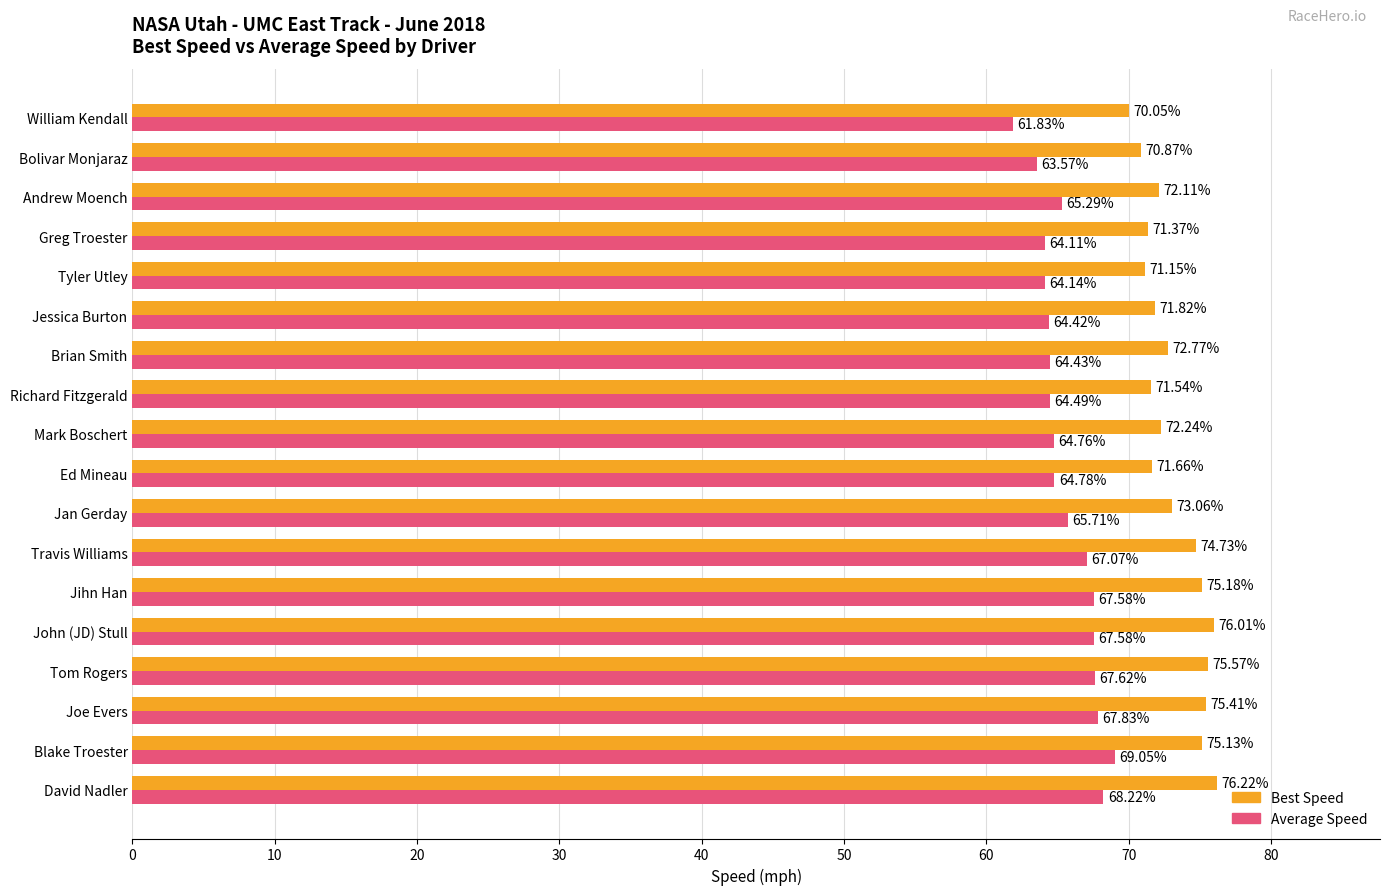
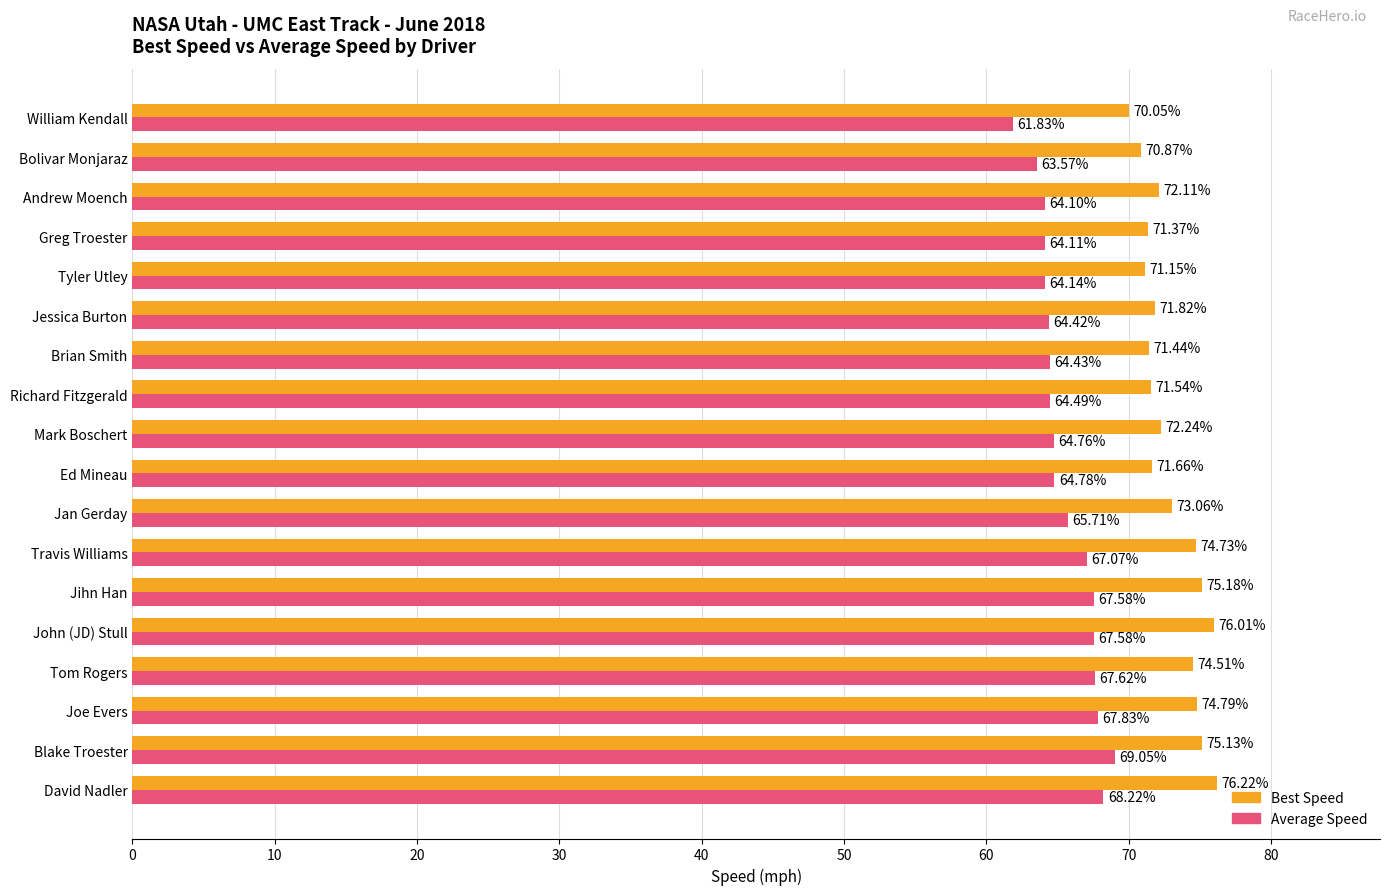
Average Speed, Andrew Moench: 65.29% -> 64.10%
Best Speed, Brian Smith: 72.77% -> 71.44%
Best Speed, Tom Rogers: 75.57% -> 74.51%
Best Speed, Joe Evers: 75.41% -> 74.79%
